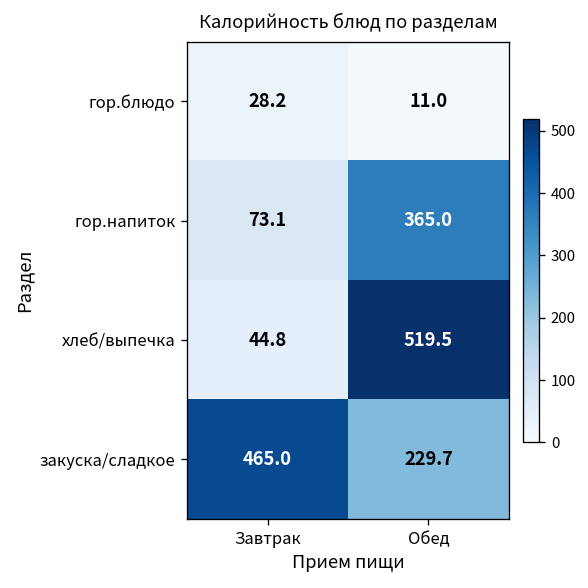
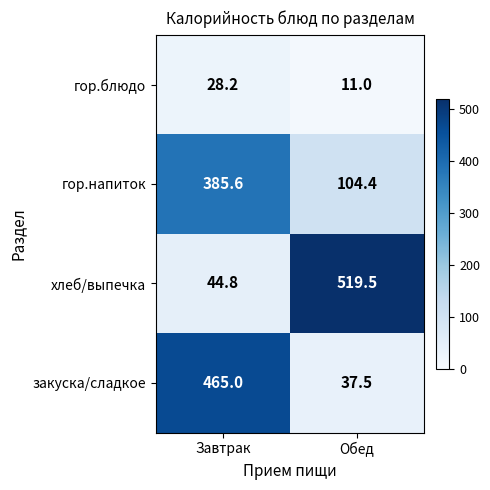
гор.напиток, Завтрак: 73.1 -> 385.6
гор.напиток, Обед: 365.0 -> 104.4
закуска/сладкое, Обед: 229.7 -> 37.5
